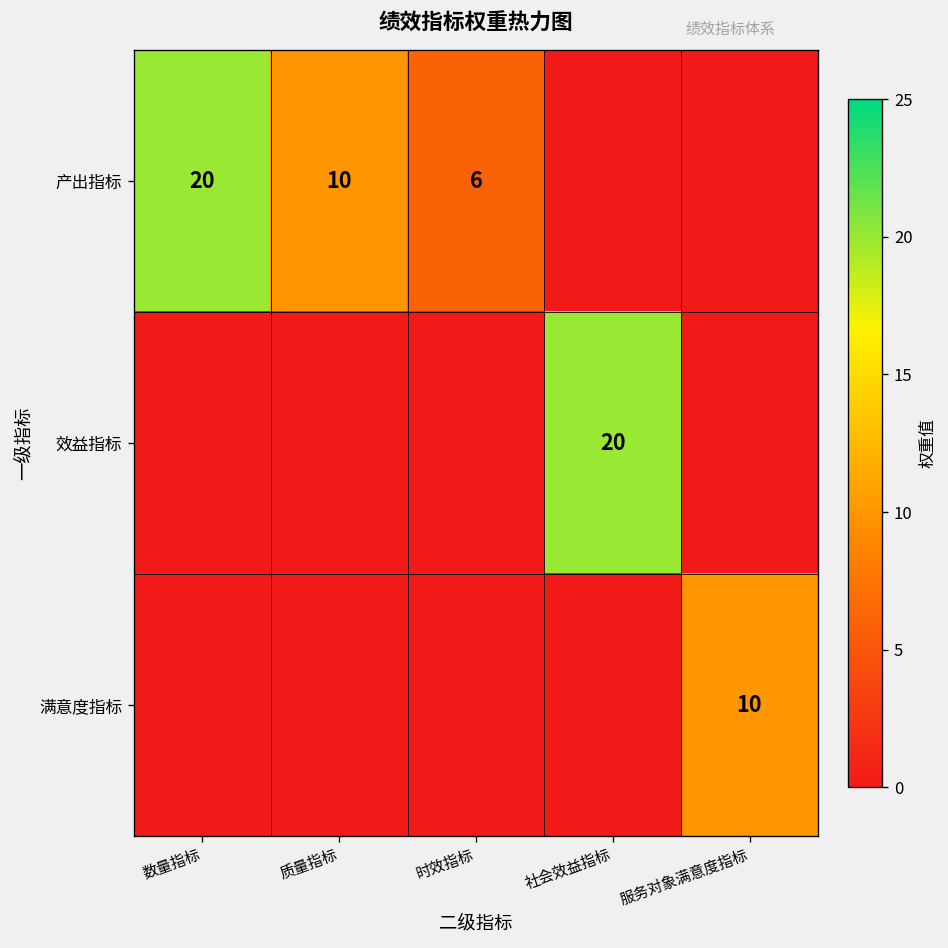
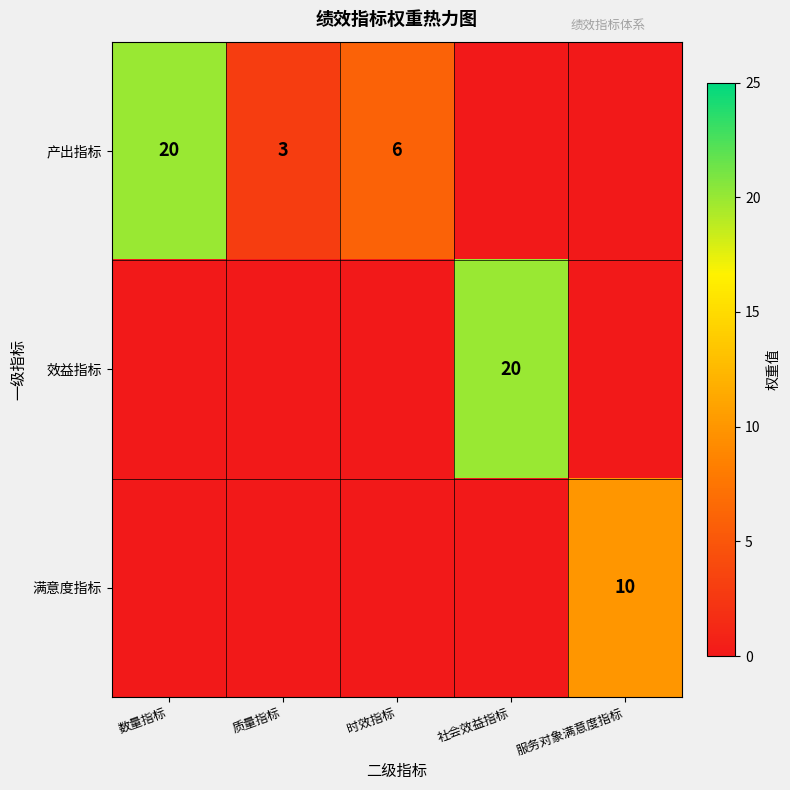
产出指标, 质量指标: 10 -> 3
